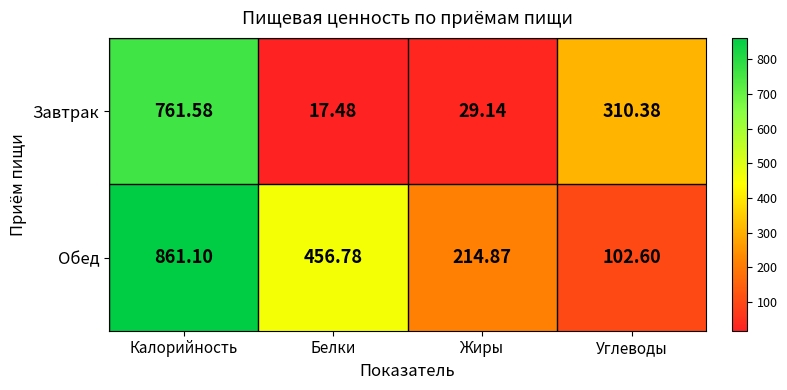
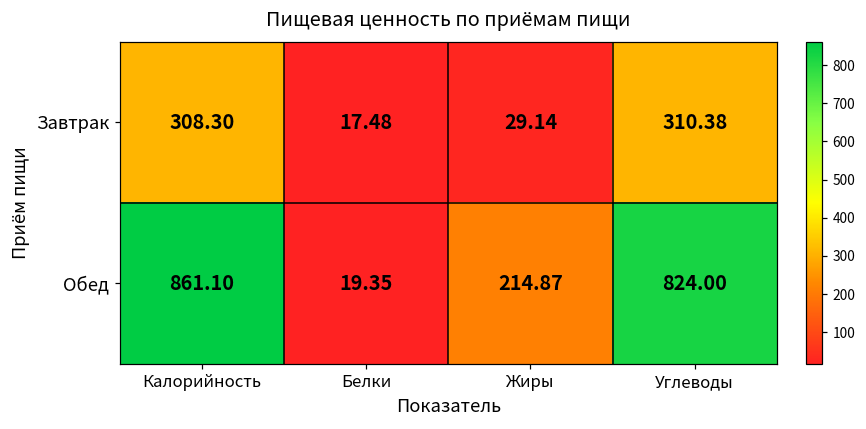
Завтрак, Калорийность: 761.58 -> 308.30
Обед, Белки: 456.78 -> 19.35
Обед, Углеводы: 102.60 -> 824.00
